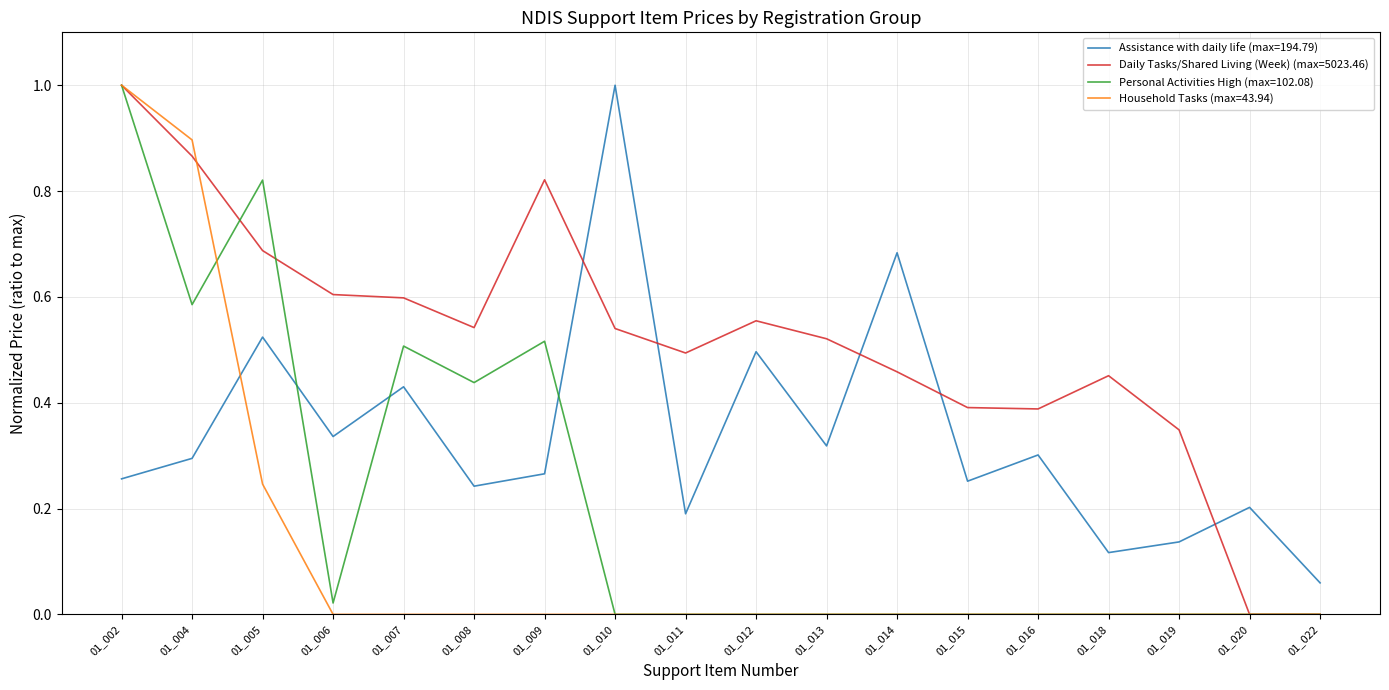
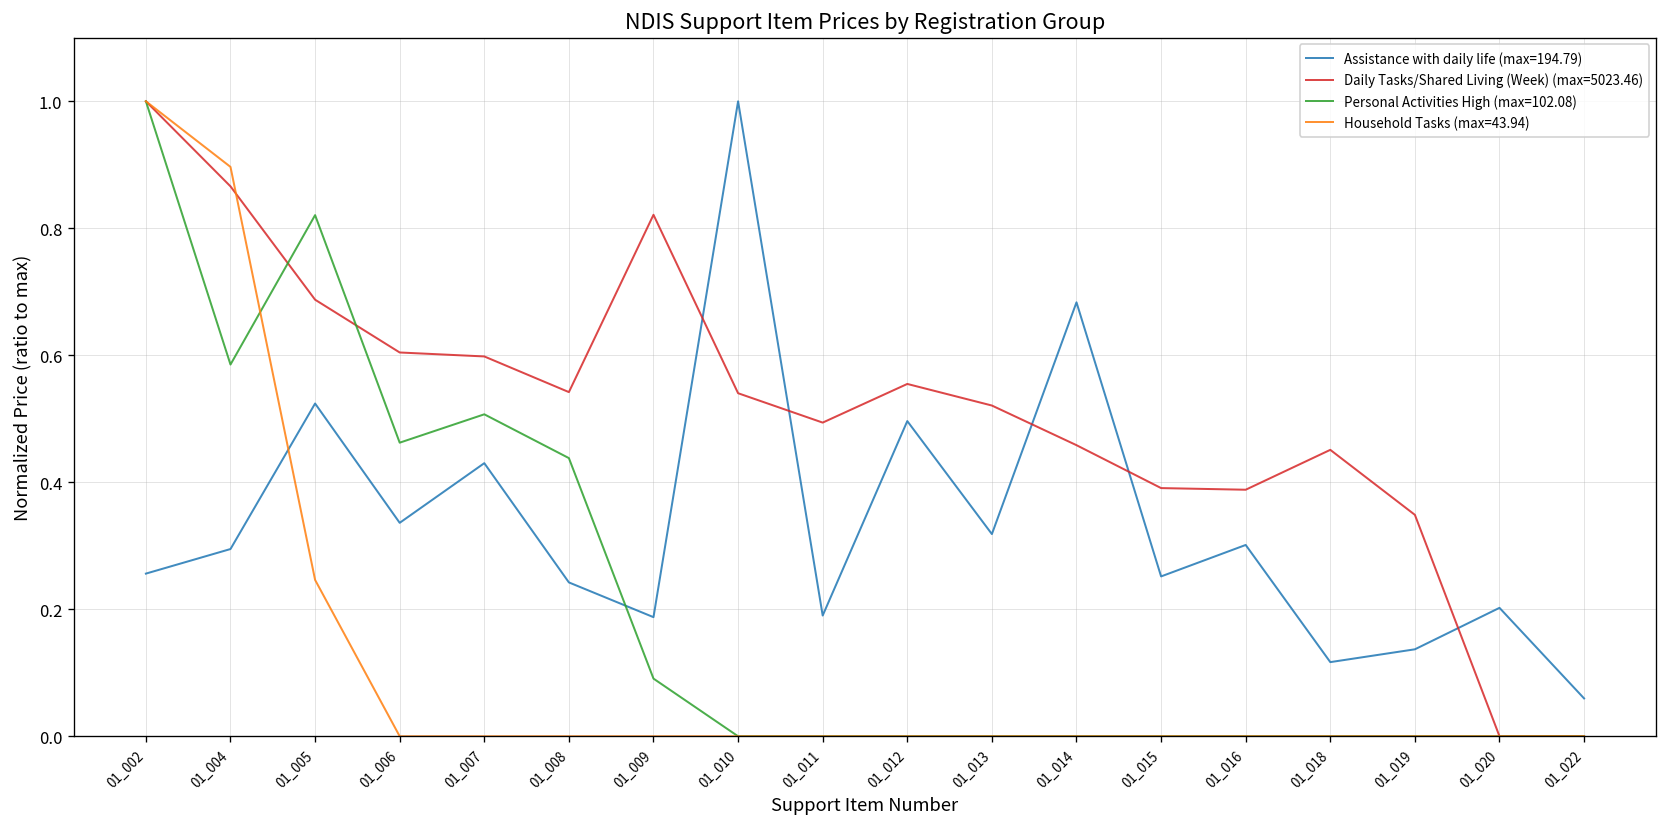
Personal Activities High (max=102.08), 01_006: 0.02 -> 0.46
Assistance with daily life (max=194.79), 01_009: 0.27 -> 0.19
Personal Activities High (max=102.08), 01_009: 0.52 -> 0.09
